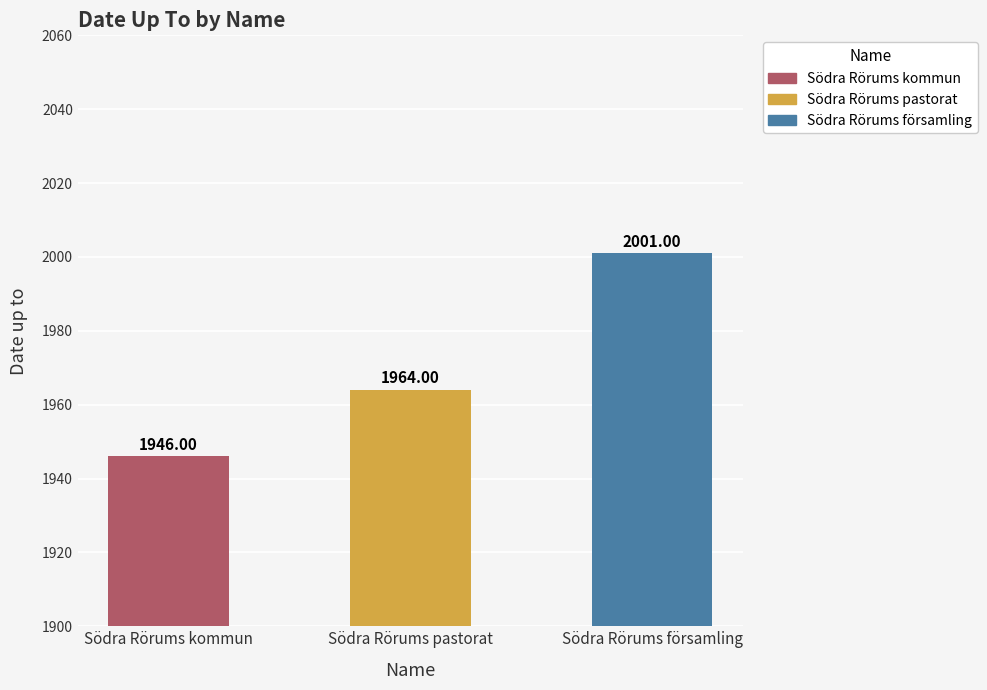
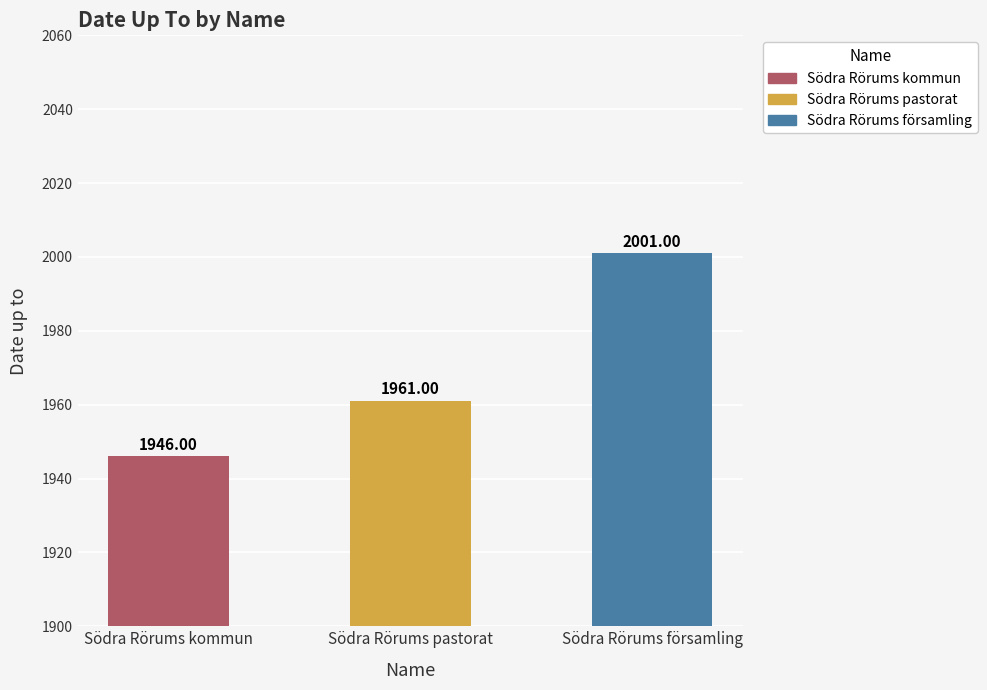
Södra Rörums pastorat: 1964.00 -> 1961.00
